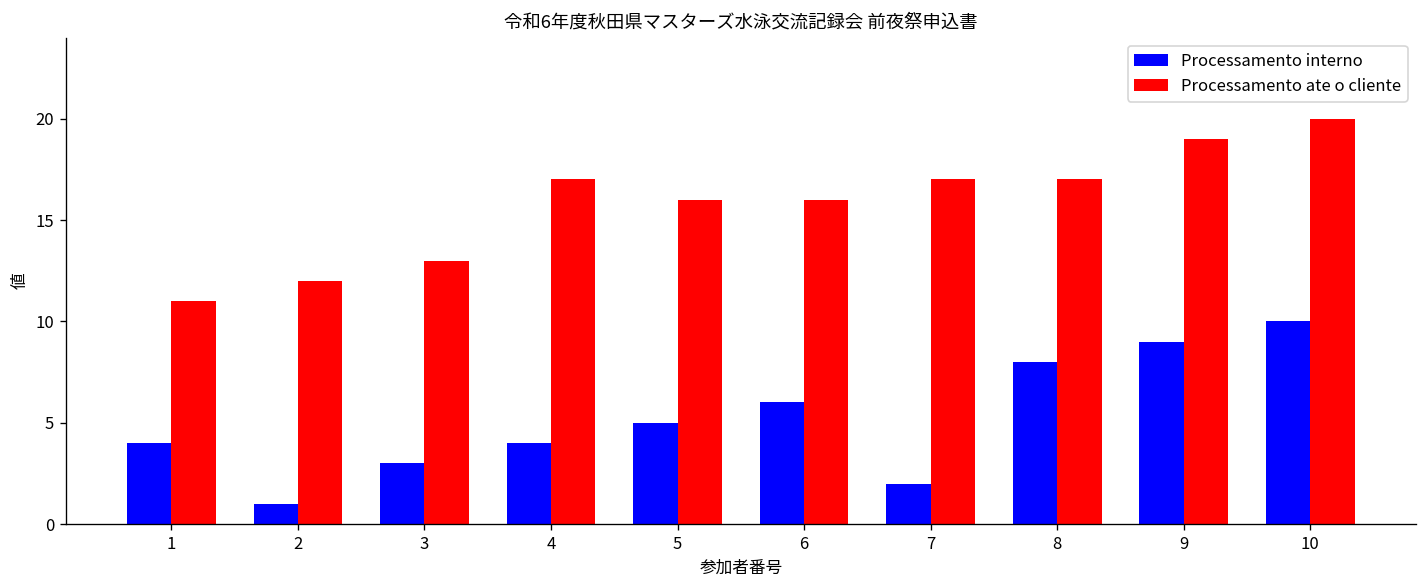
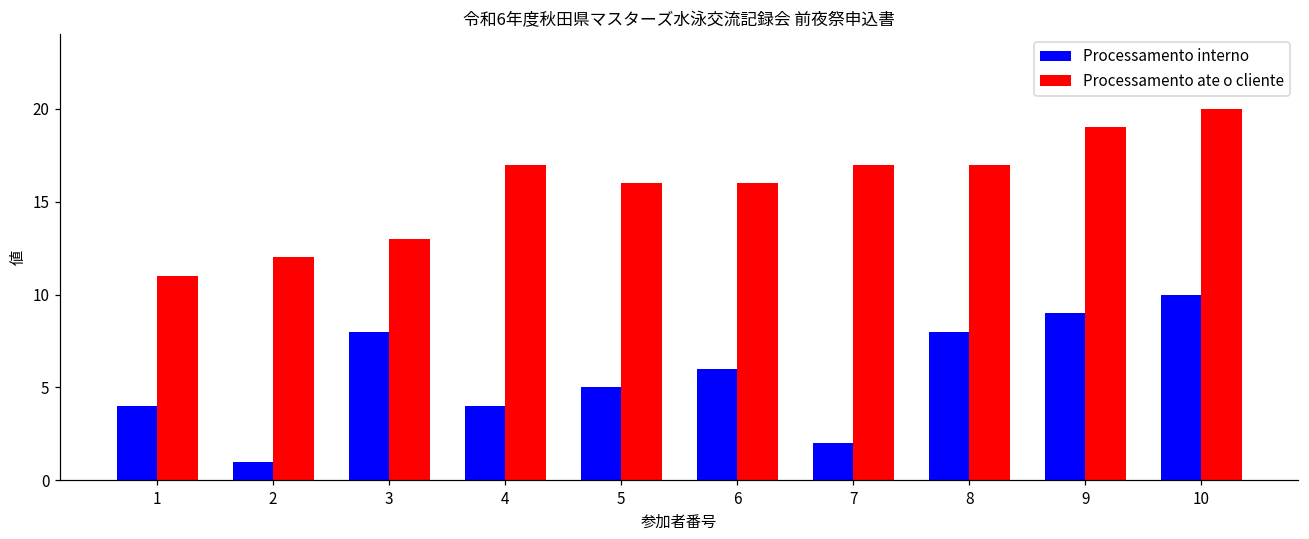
Processamento interno, 3: 3 -> 8
